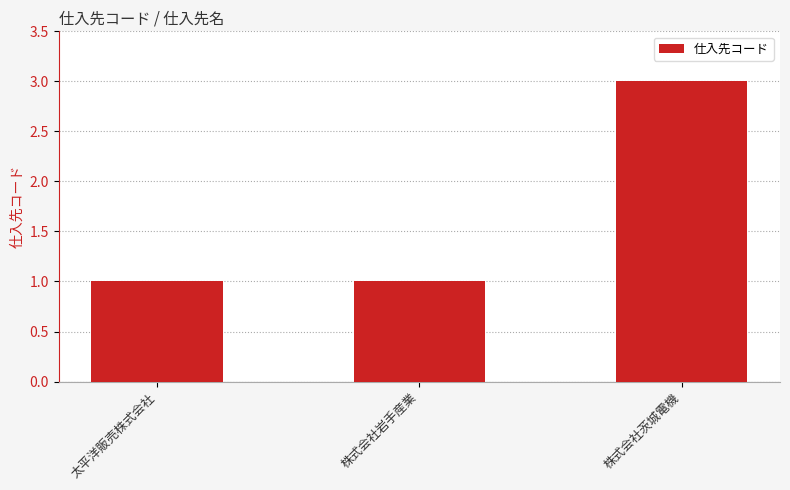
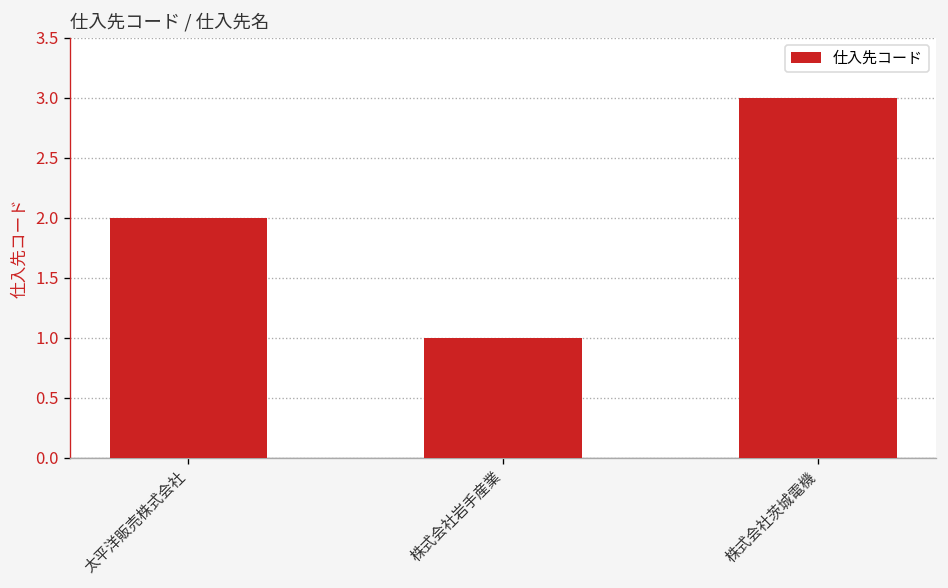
太平洋販売株式会社: 1 -> 2
